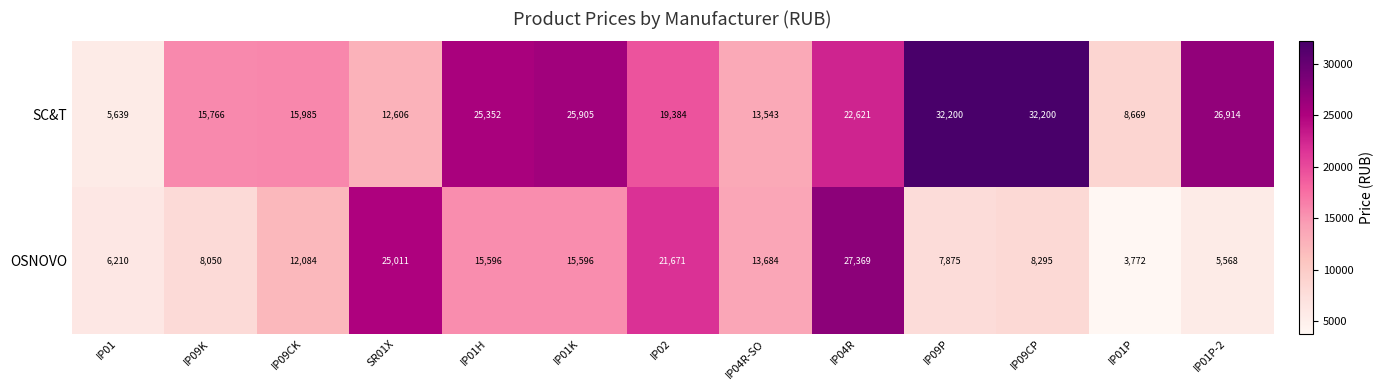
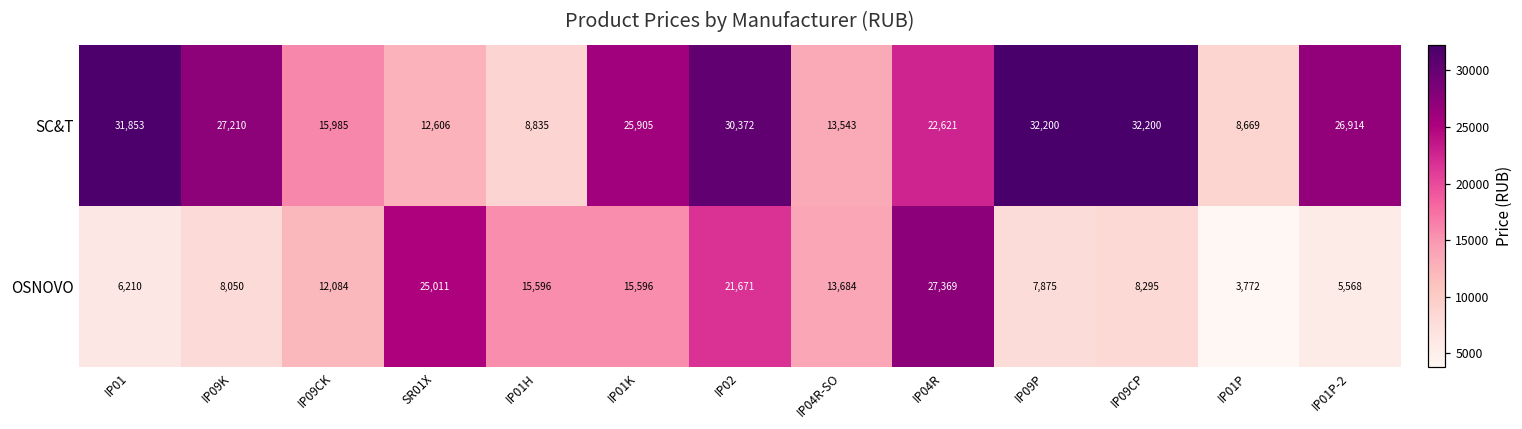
SC&T, IP01: 5,639 -> 31,853
SC&T, IP09K: 15,766 -> 27,210
SC&T, IP01H: 25,352 -> 8,835
SC&T, IP02: 19,384 -> 30,372
